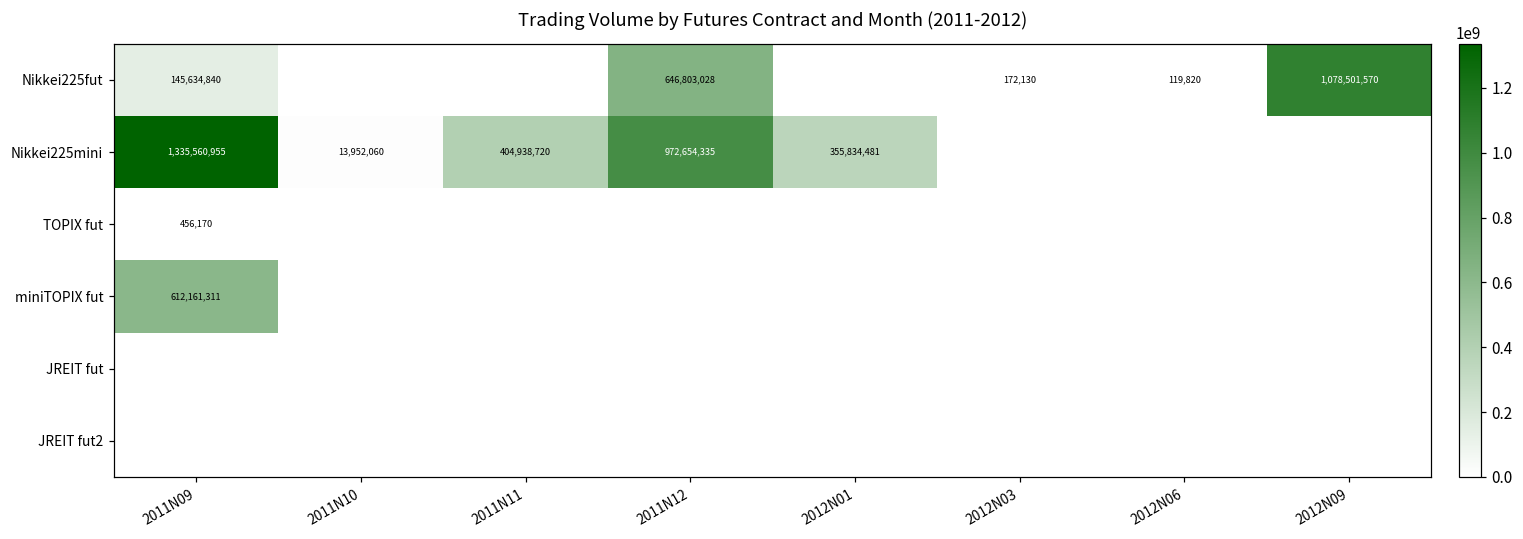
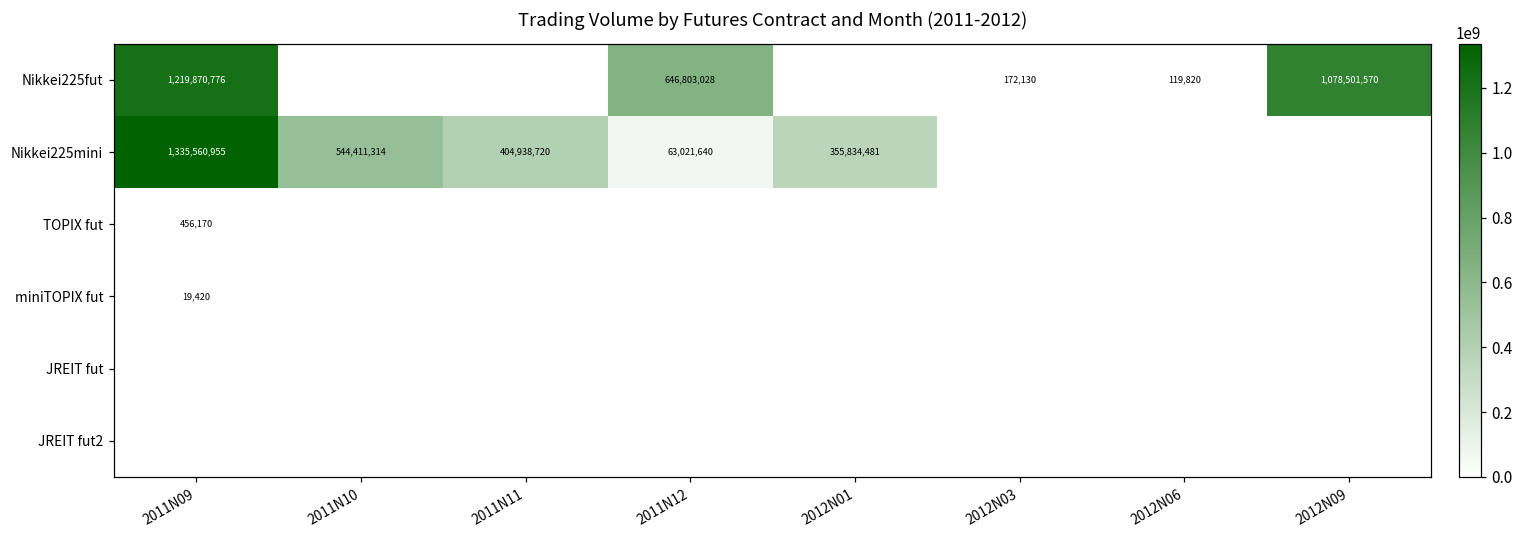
Nikkei225fut, 2011N09: 145,634,840 -> 1,219,870,776
Nikkei225mini, 2011N10: 13,952,060 -> 544,411,314
Nikkei225mini, 2011N12: 972,654,335 -> 63,021,640
miniTOPIX fut, 2011N09: 612,161,311 -> 19,420
